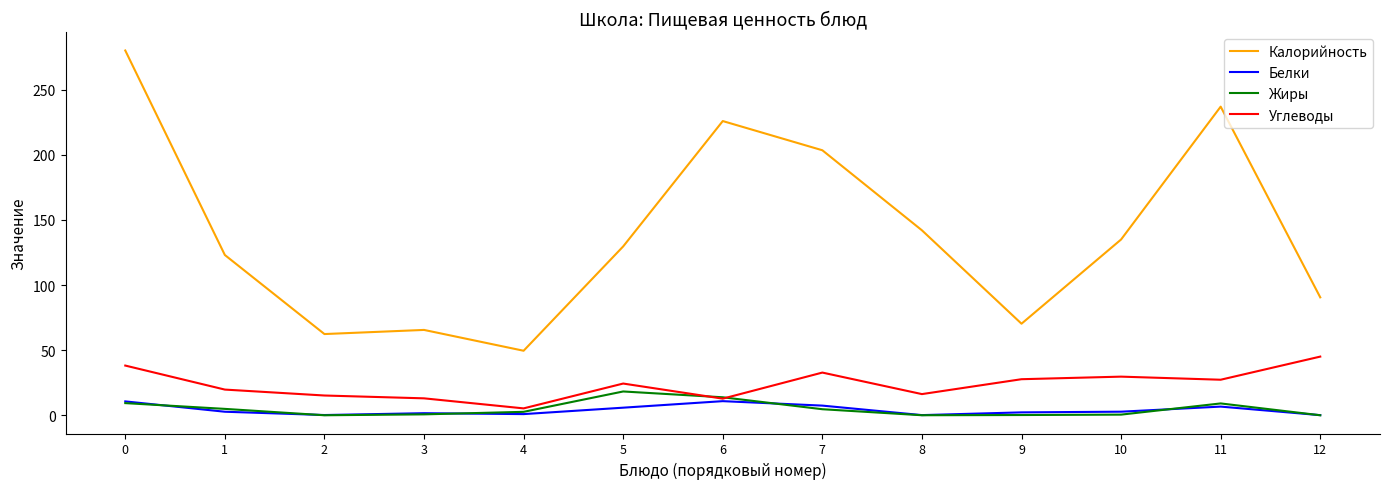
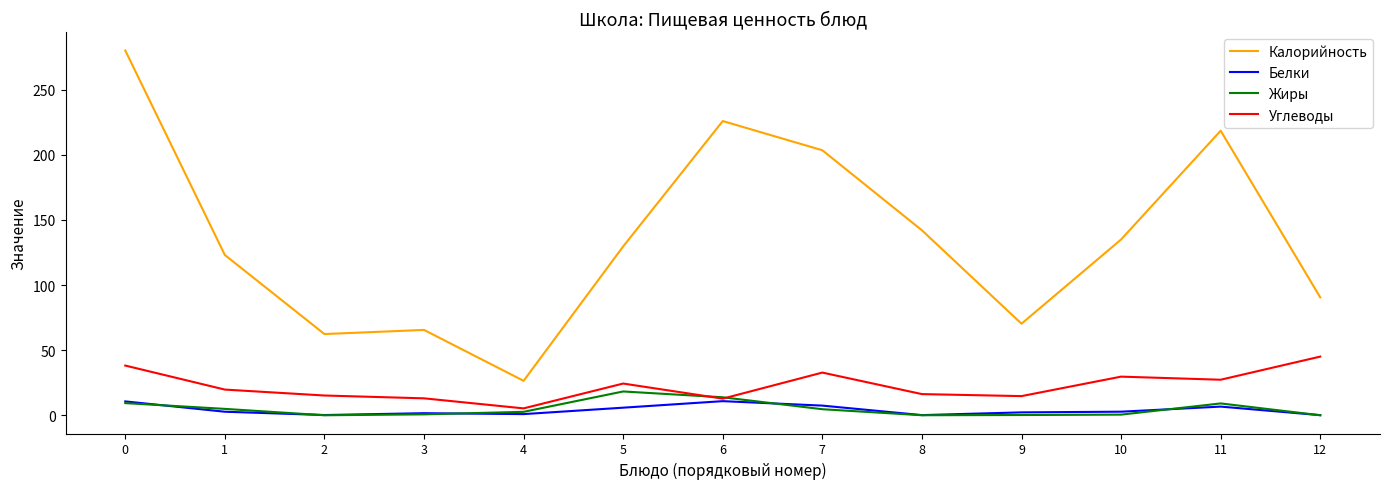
Калорийность, 4: 50 -> 26
Углеводы, 9: 28 -> 15
Калорийность, 11: 237 -> 218
